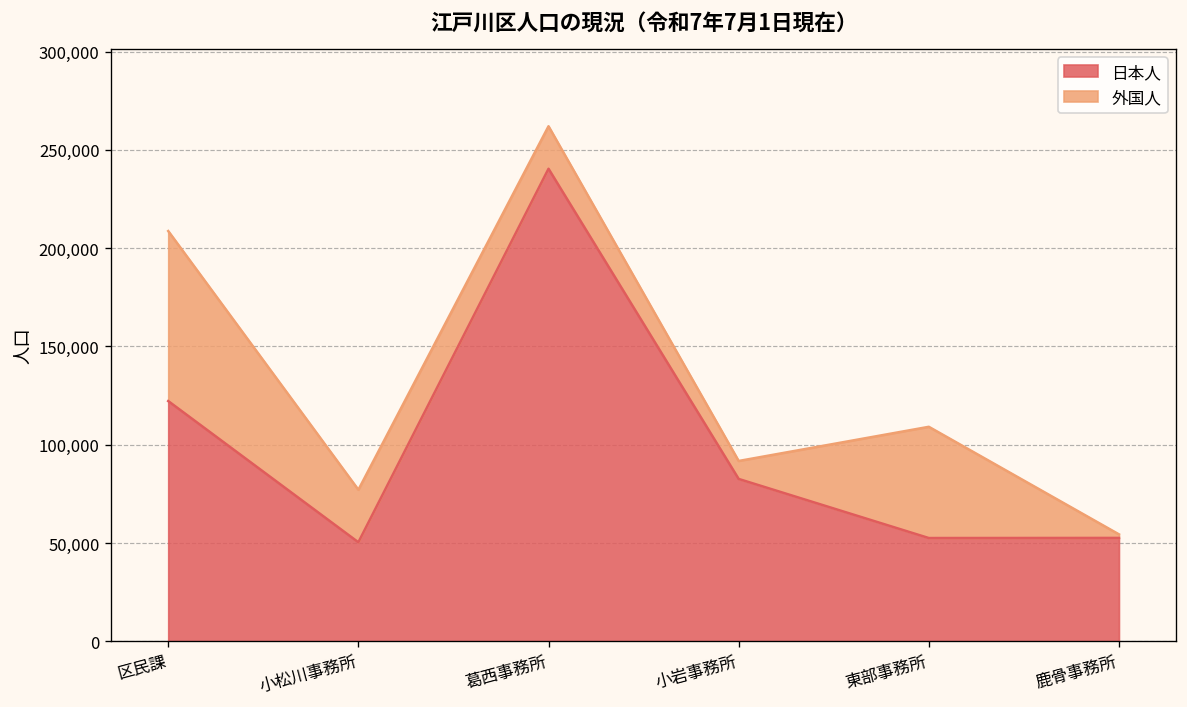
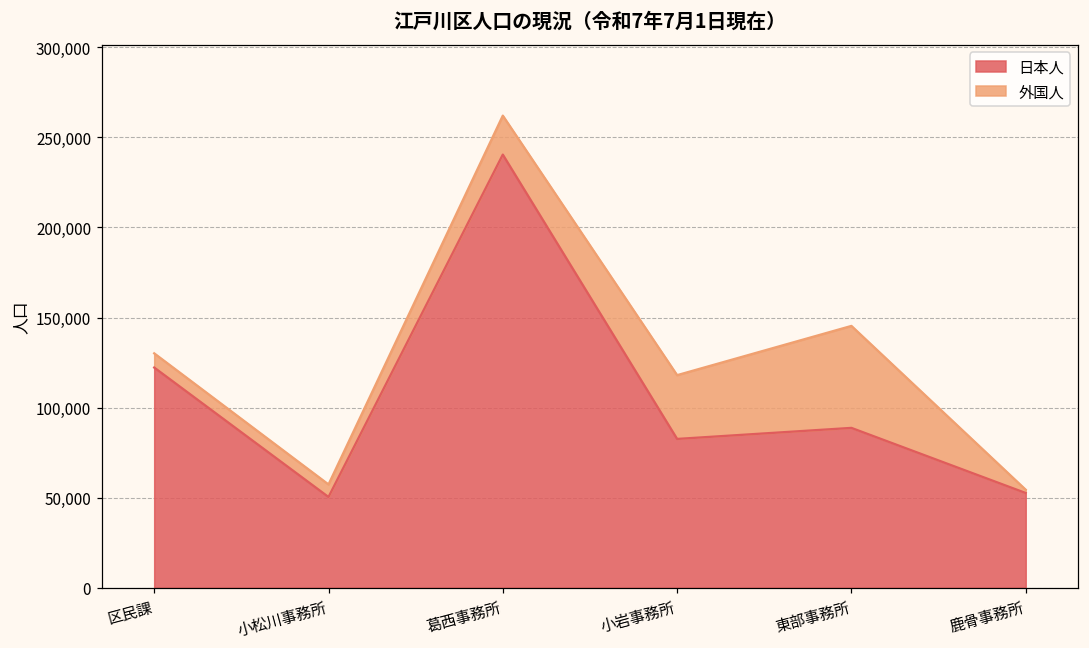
外国人, 区民課: 87,000 -> 8,000
外国人, 小松川事務所: 27,000 -> 7,000
外国人, 小岩事務所: 9,000 -> 35,000
日本人, 東部事務所: 53,000 -> 89,000
